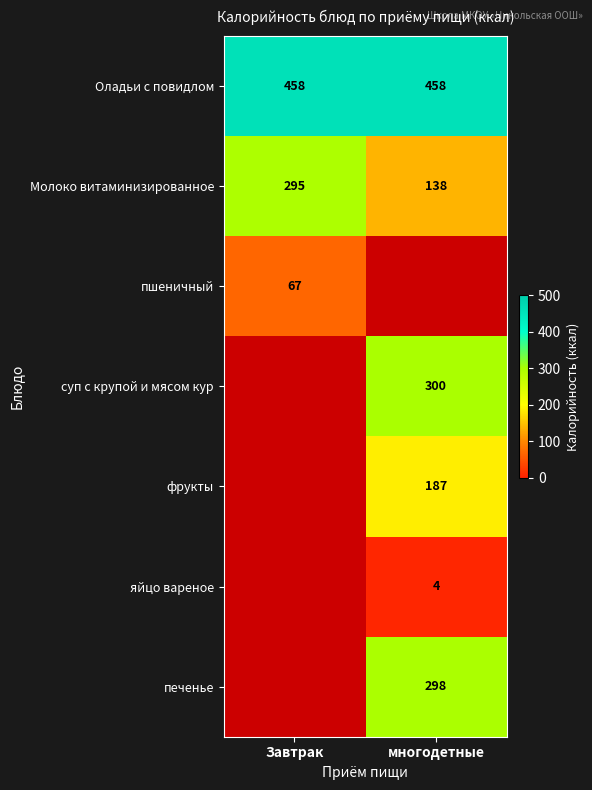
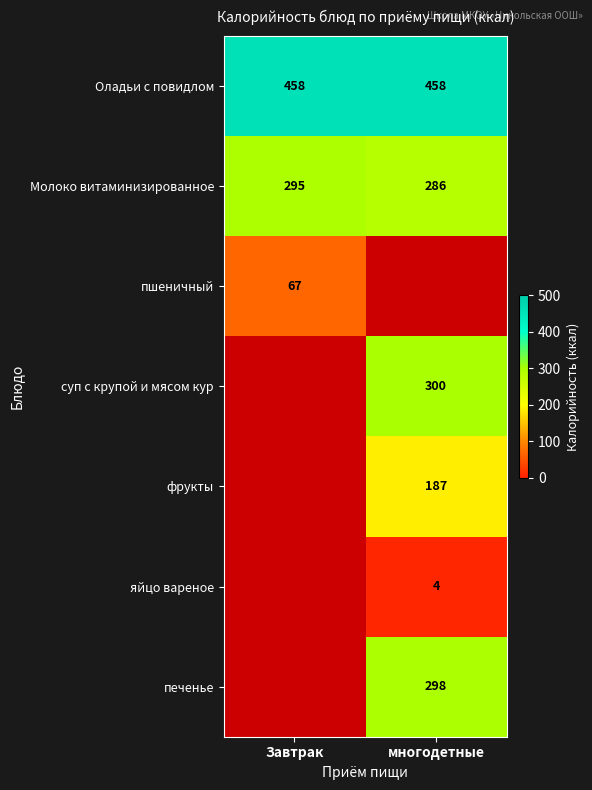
Молоко витаминизированное, многодетные: 138 -> 286
